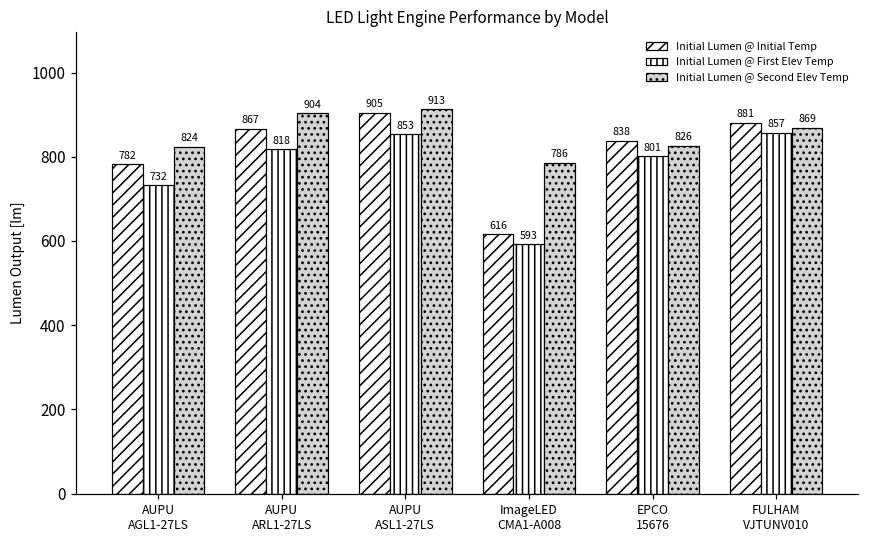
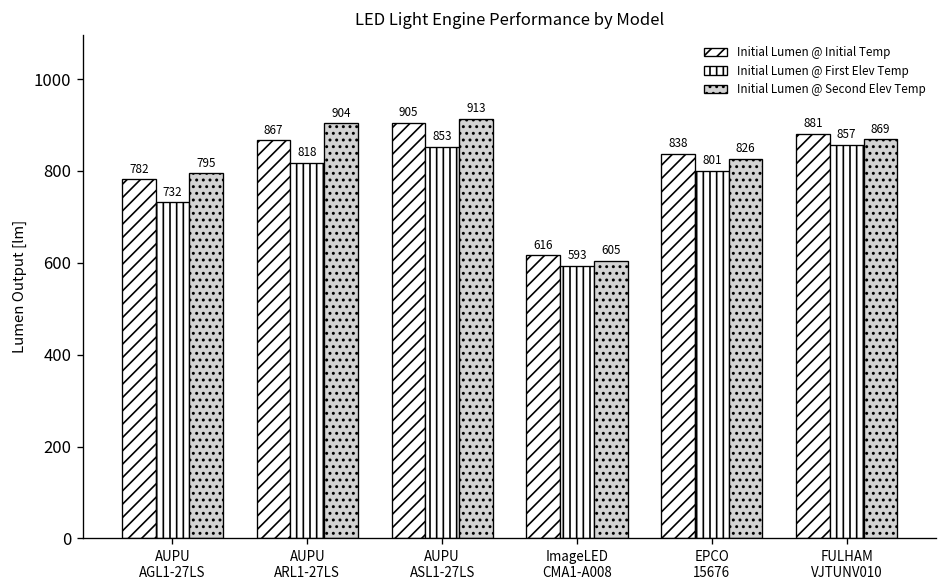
Initial Lumen @ Second Elev Temp, AUPU AGL1-27LS: 824 -> 795
Initial Lumen @ Second Elev Temp, ImageLED CMA1-A008: 786 -> 605
